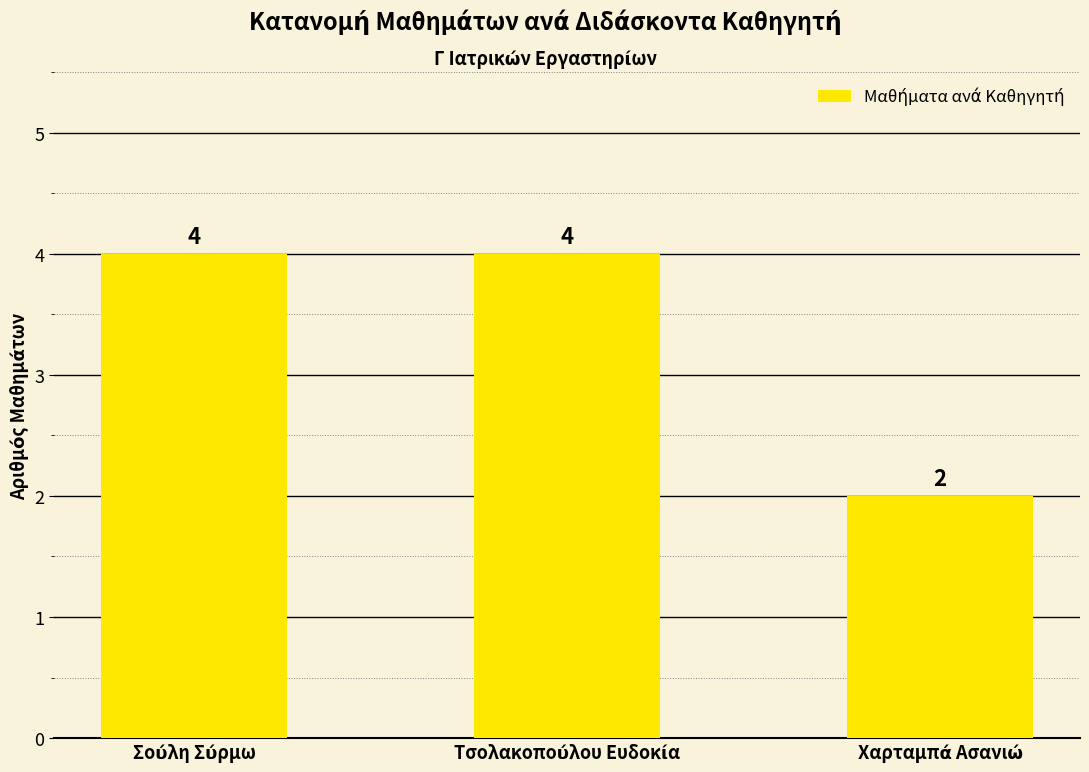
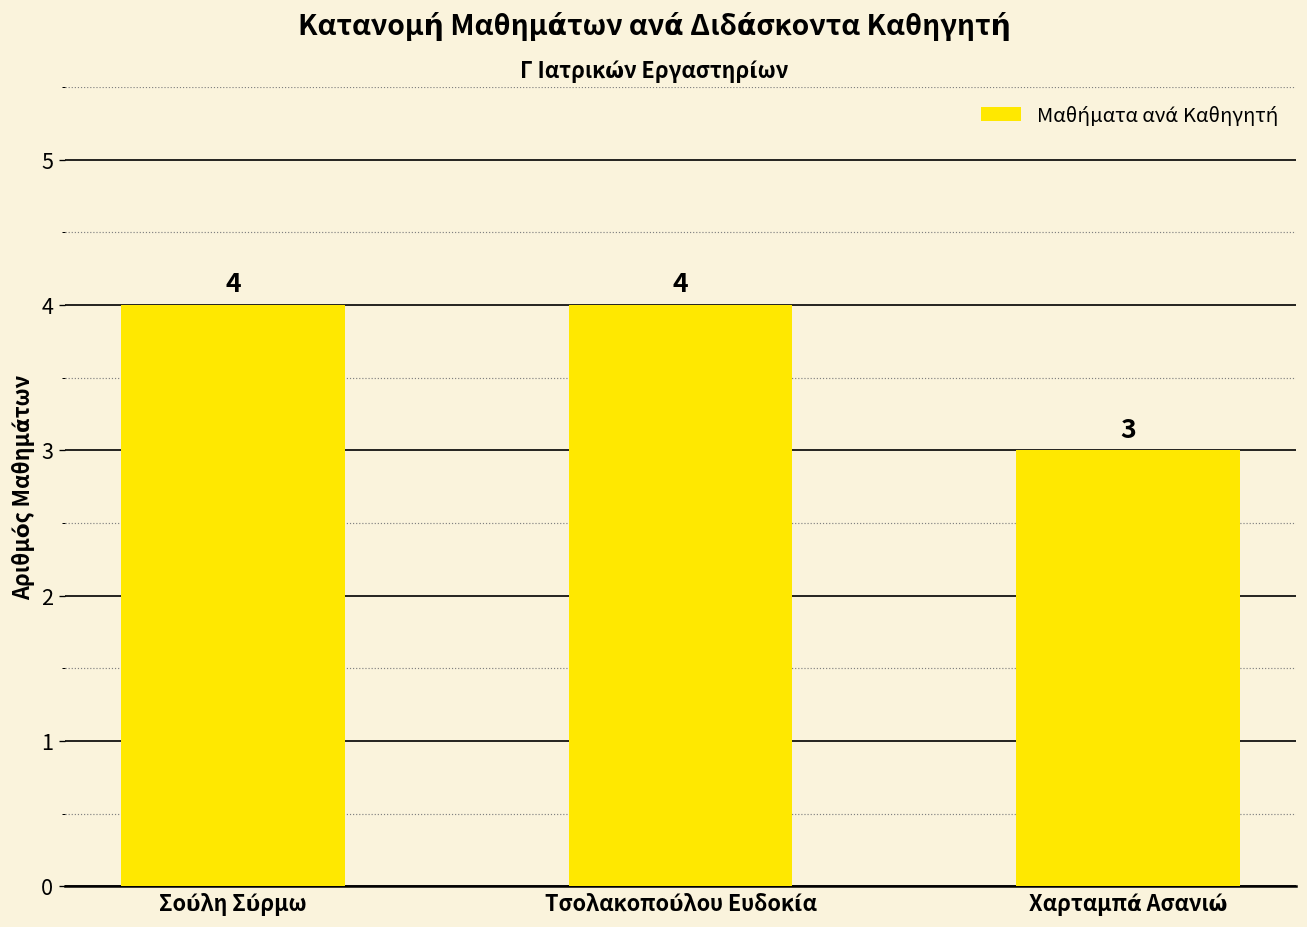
Χαρταμπά Ασανιώ: 2 -> 3
